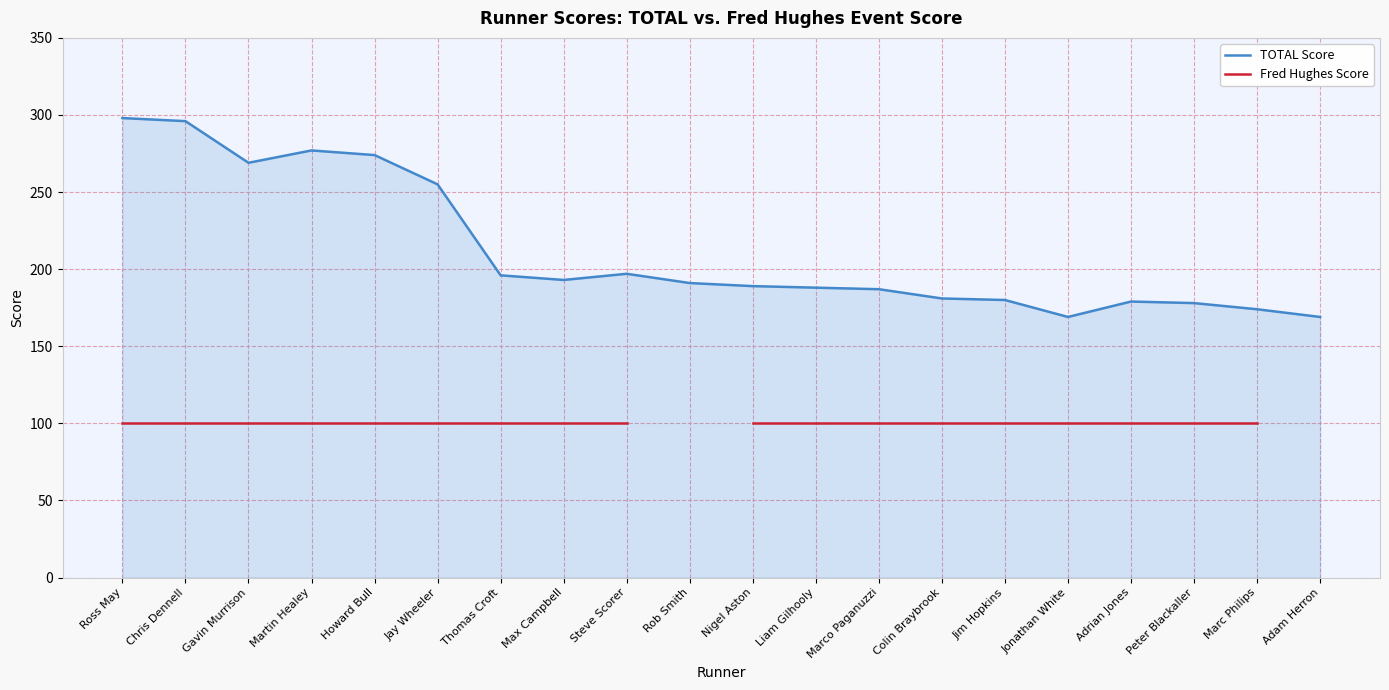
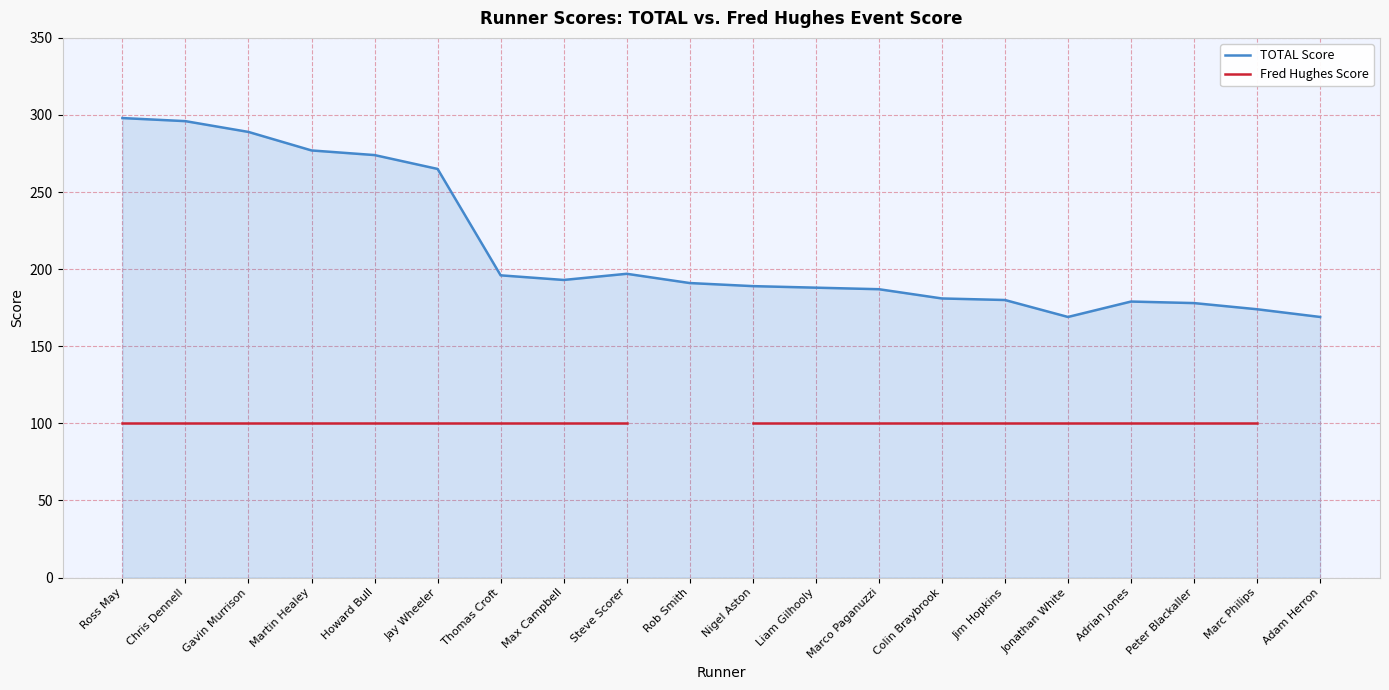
TOTAL Score, Gavin Murrison: 269 -> 289
TOTAL Score, Jay Wheeler: 255 -> 265
